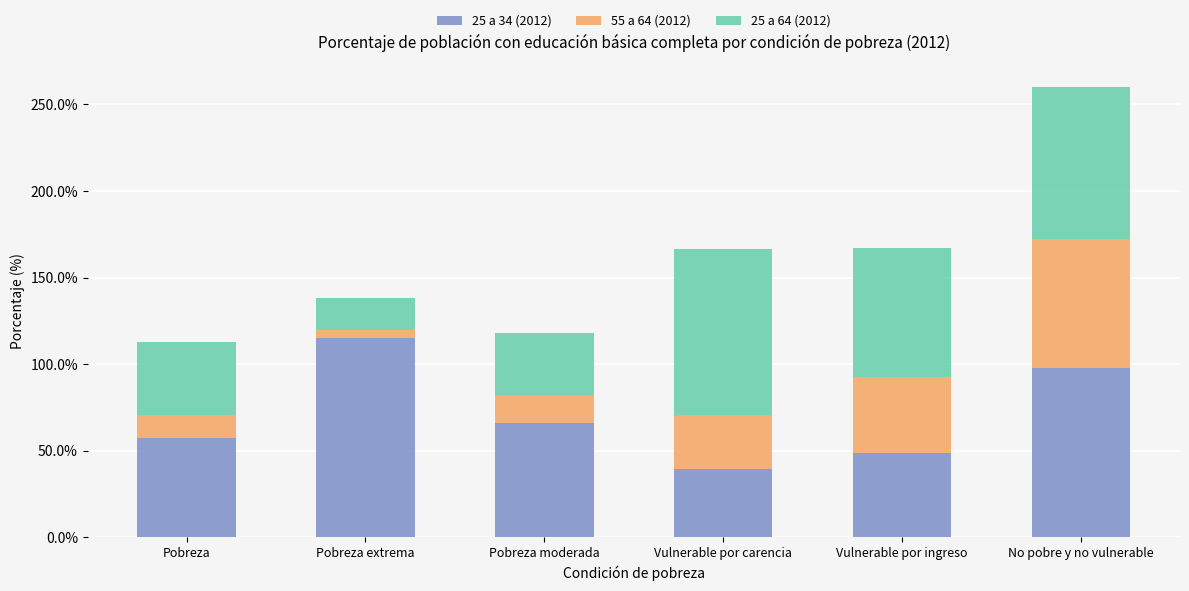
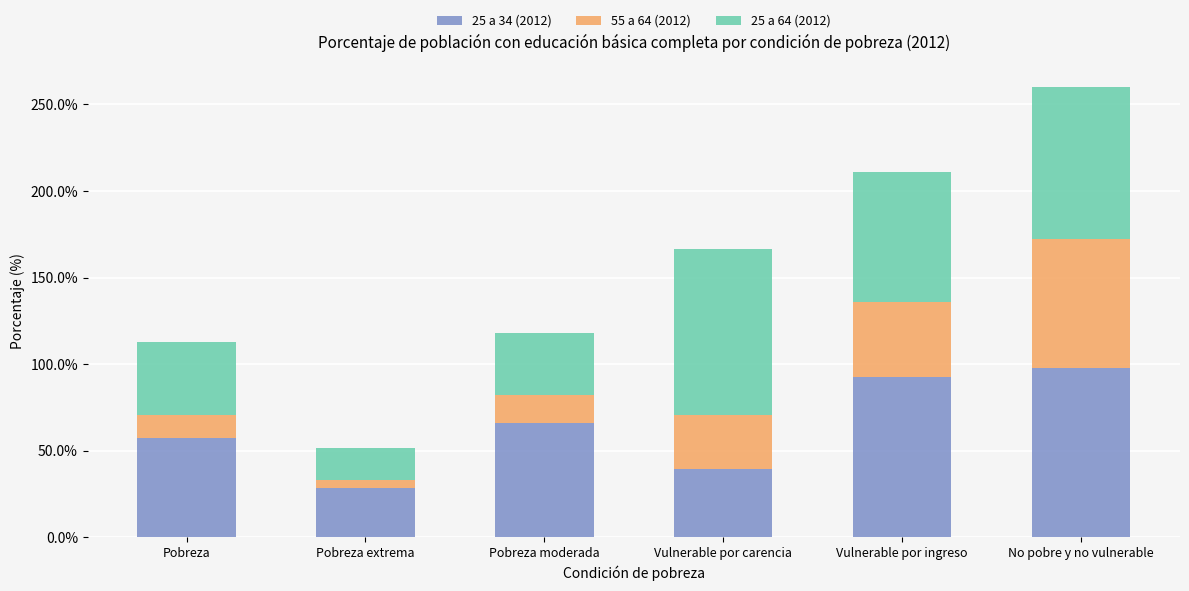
25 a 34 (2012), Pobreza extrema: 115% -> 28%
25 a 34 (2012), Vulnerable por ingreso: 49% -> 93%
